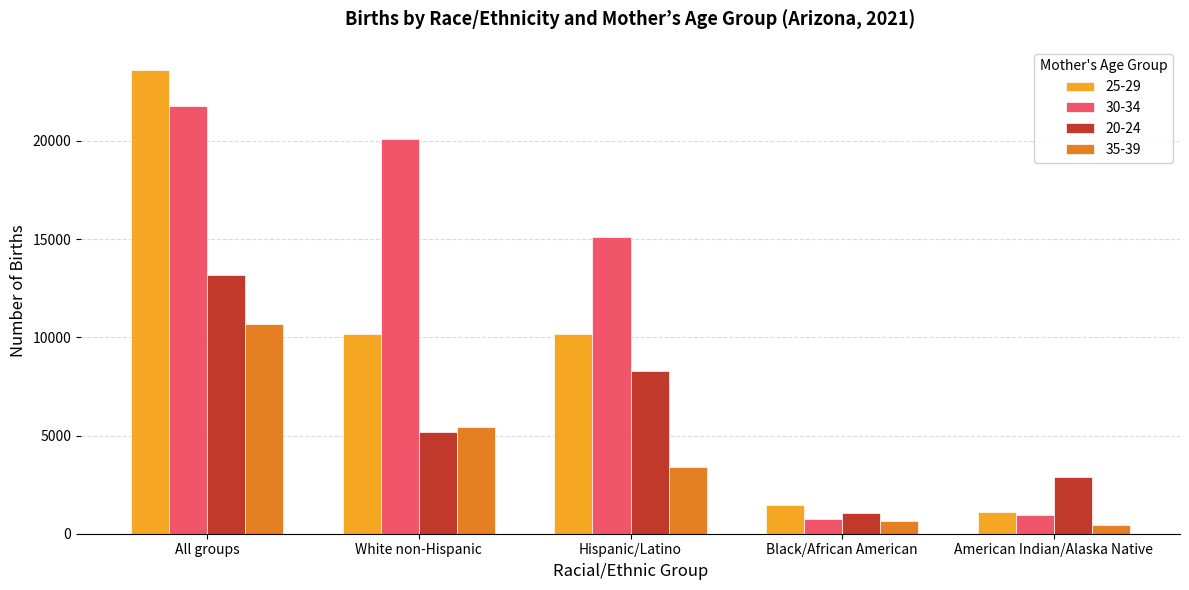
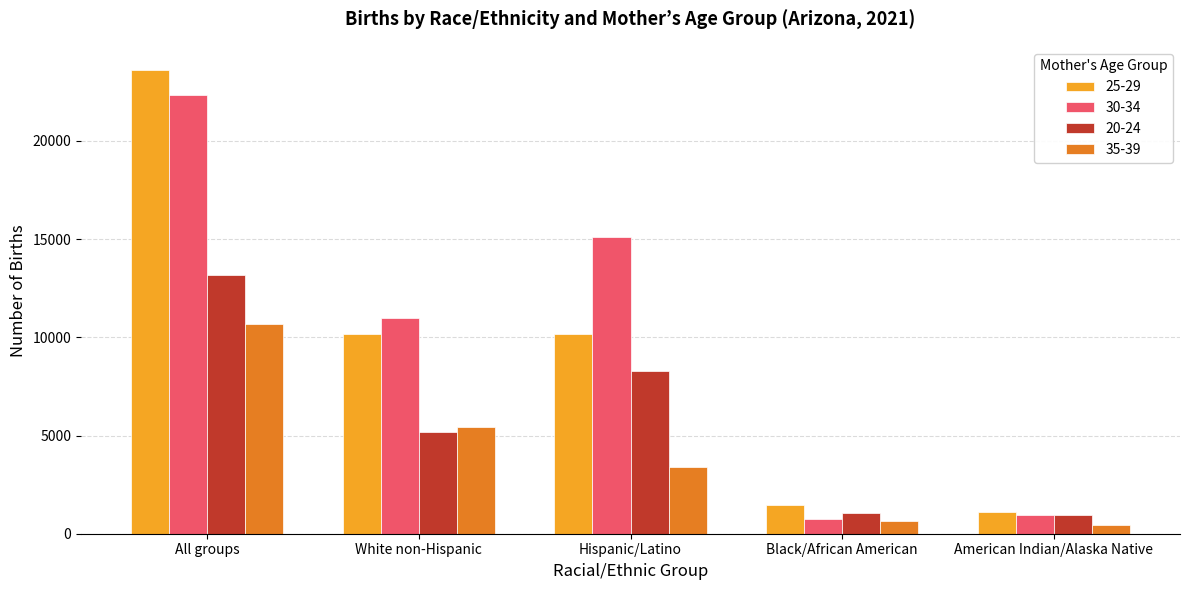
30-34, All groups: 21800 -> 22300
30-34, White non-Hispanic: 20100 -> 11000
20-24, American Indian/Alaska Native: 2900 -> 1000
